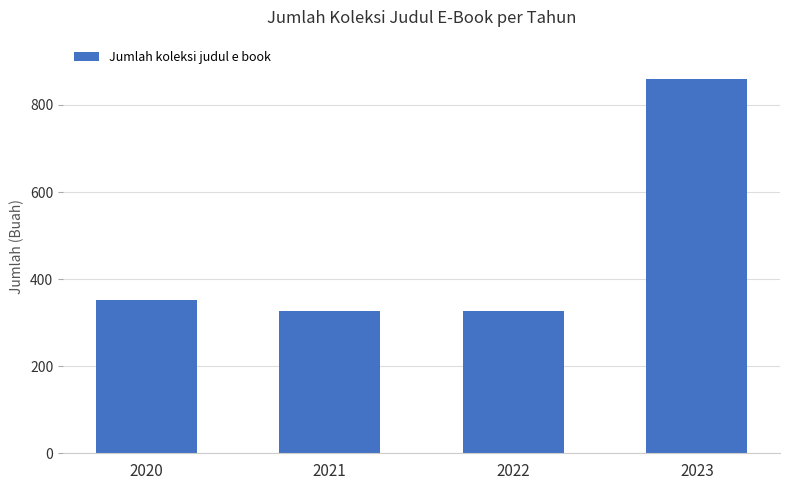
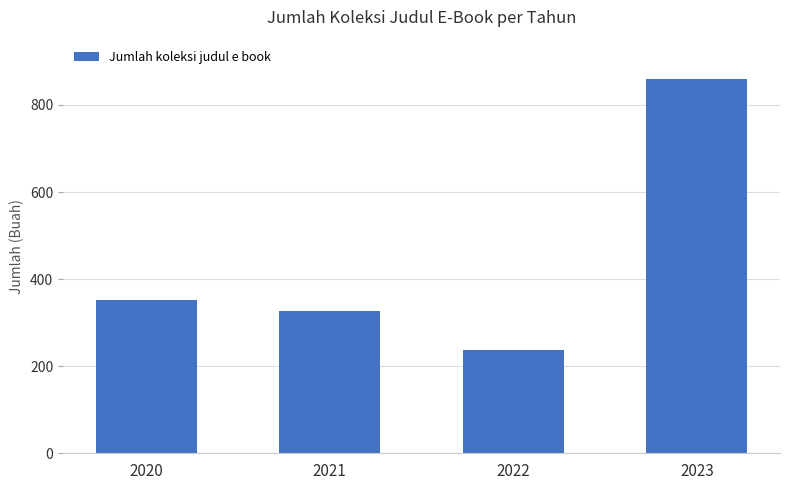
2022: 330 -> 240
